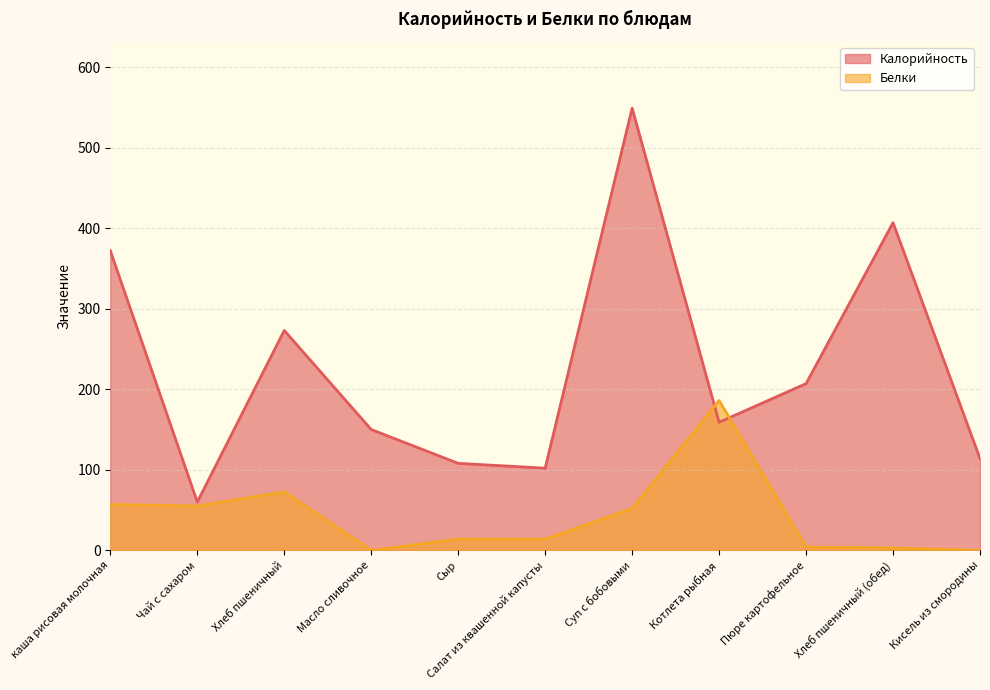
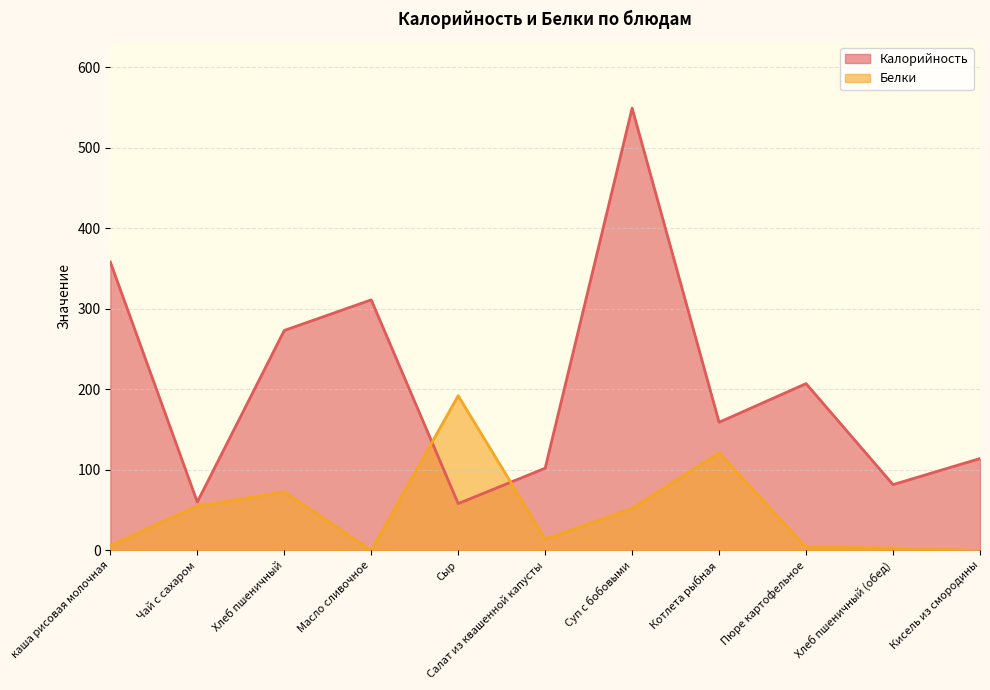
Калорийность, каша рисовая молочная: 370 -> 360
Белки, каша рисовая молочная: 60 -> 10
Калорийность, Масло сливочное: 150 -> 310
Калорийность, Сыр: 110 -> 60
Белки, Сыр: 10 -> 190
Белки, Котлета рыбная: 190 -> 120
Калорийность, Хлеб пшеничный (обед): 410 -> 80
